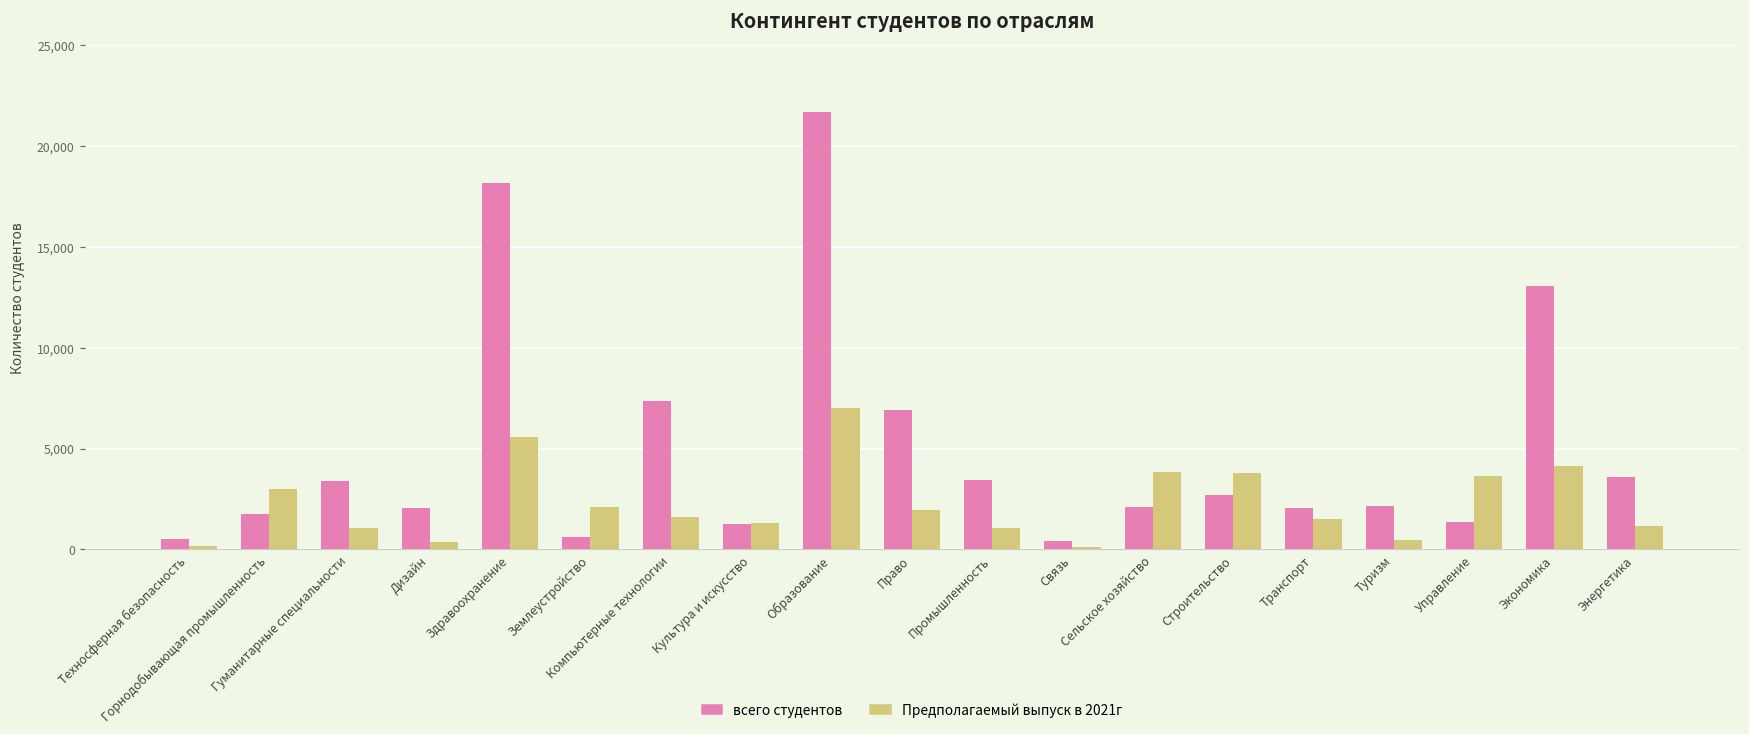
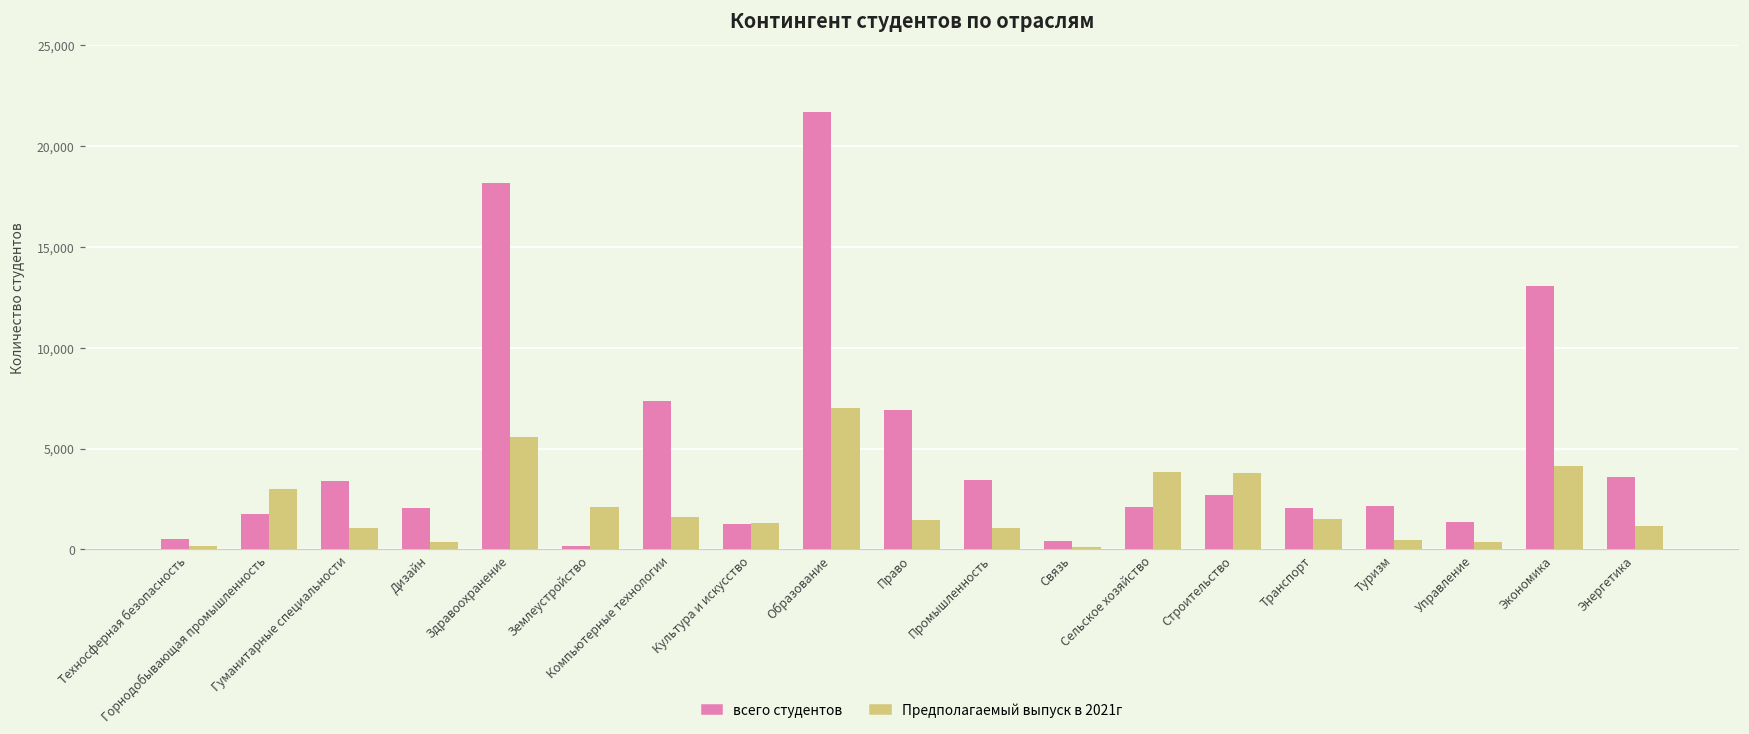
всего студентов, Землеустройство: 600 -> 200
Предполагаемый выпуск в 2021г, Право: 2,000 -> 1,500
Предполагаемый выпуск в 2021г, Управление: 3,600 -> 400
